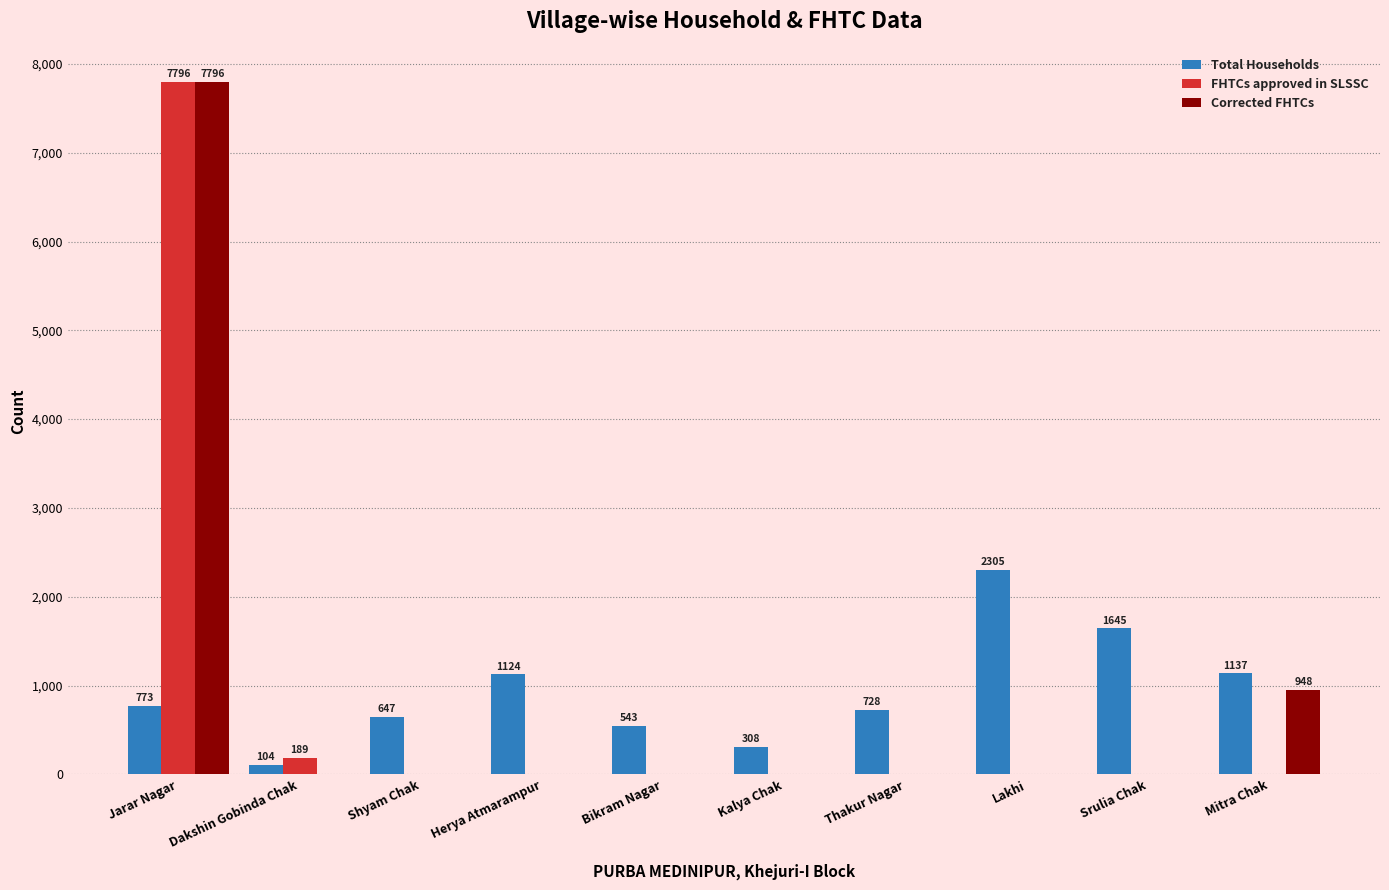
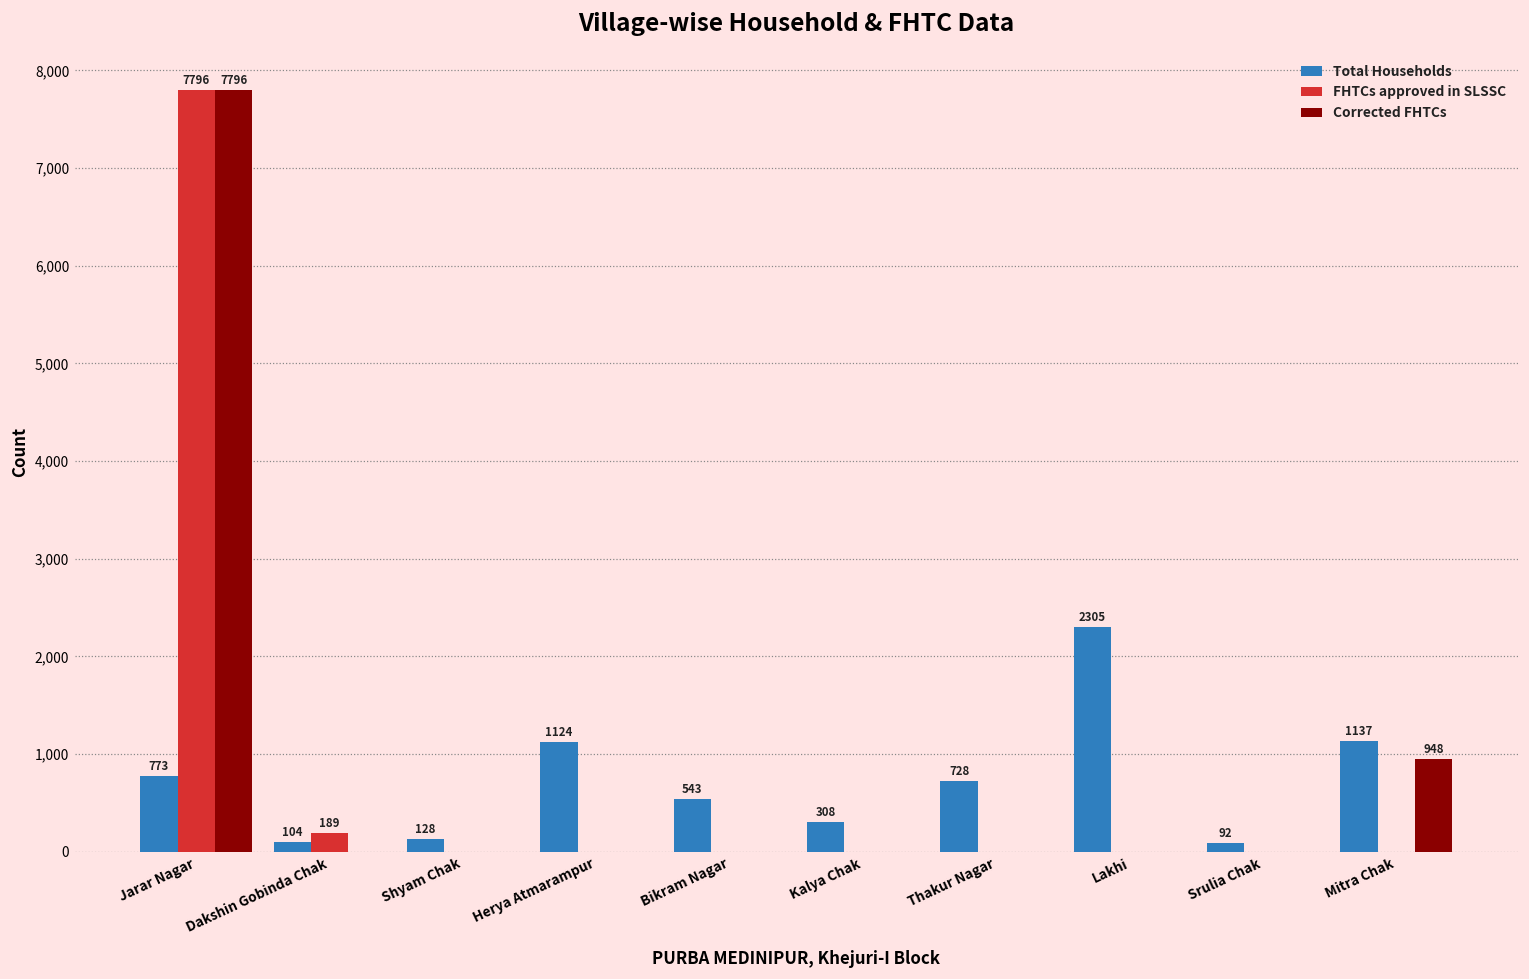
Total Households, Shyam Chak: 647 -> 128
Total Households, Srulia Chak: 1645 -> 92
